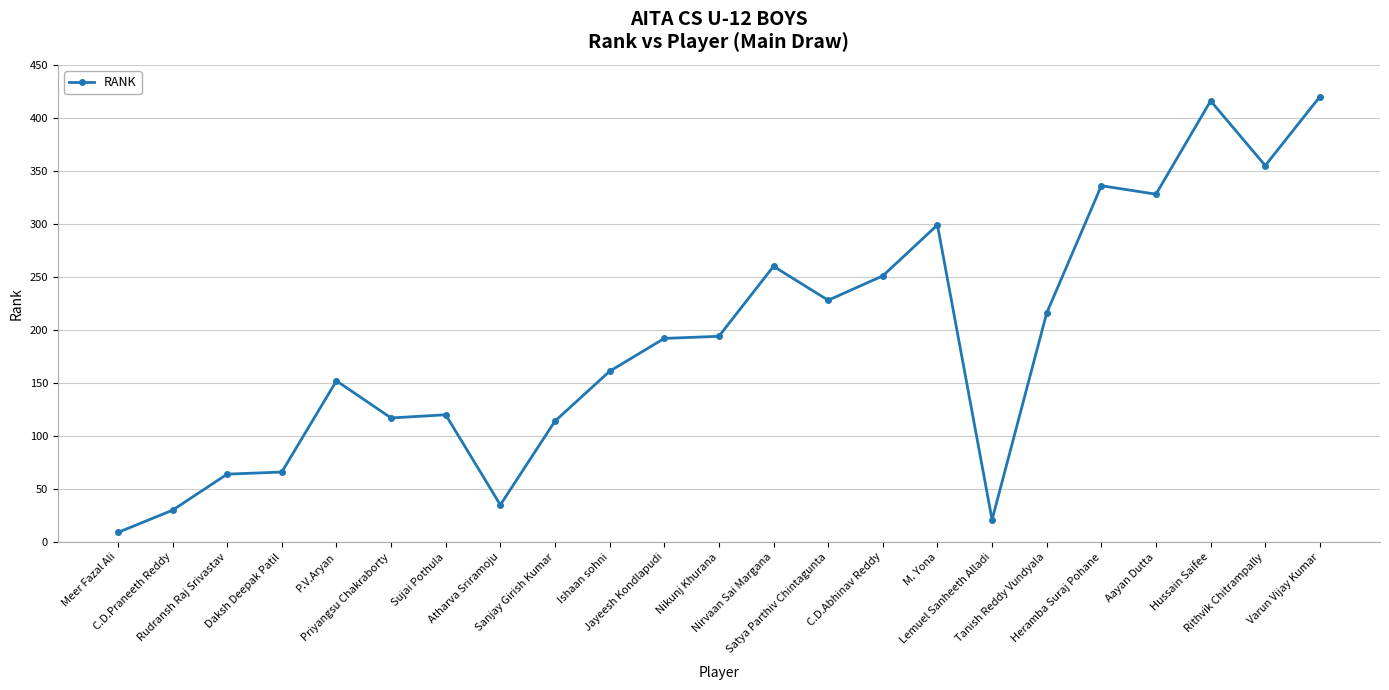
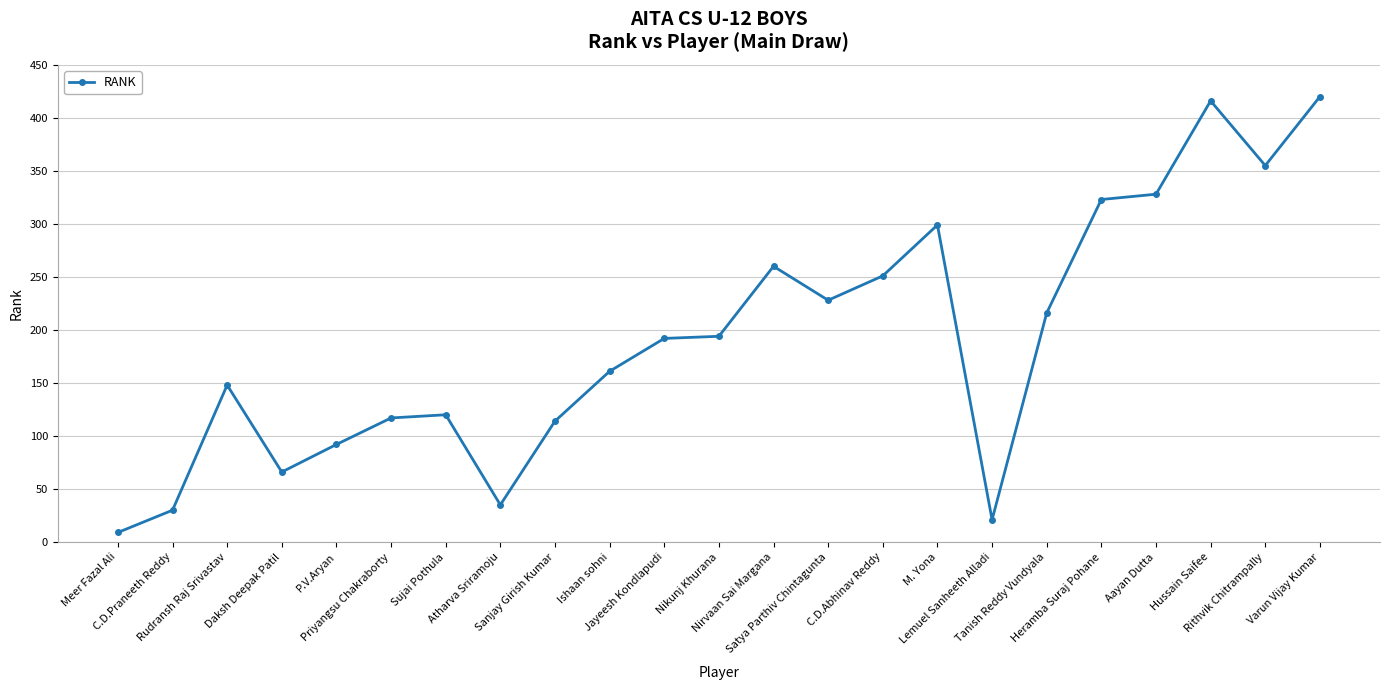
Rudransh Raj Srivastav: 64 -> 148
P.V.Aryan: 152 -> 92
Heramba Suraj Pohane: 336 -> 323
